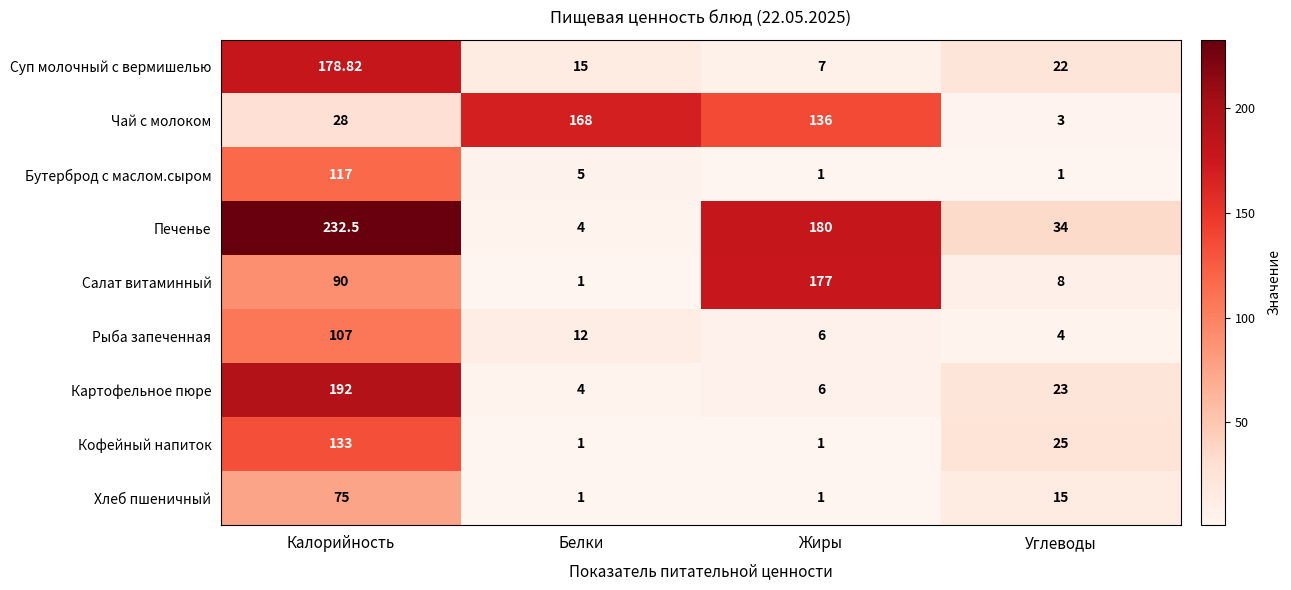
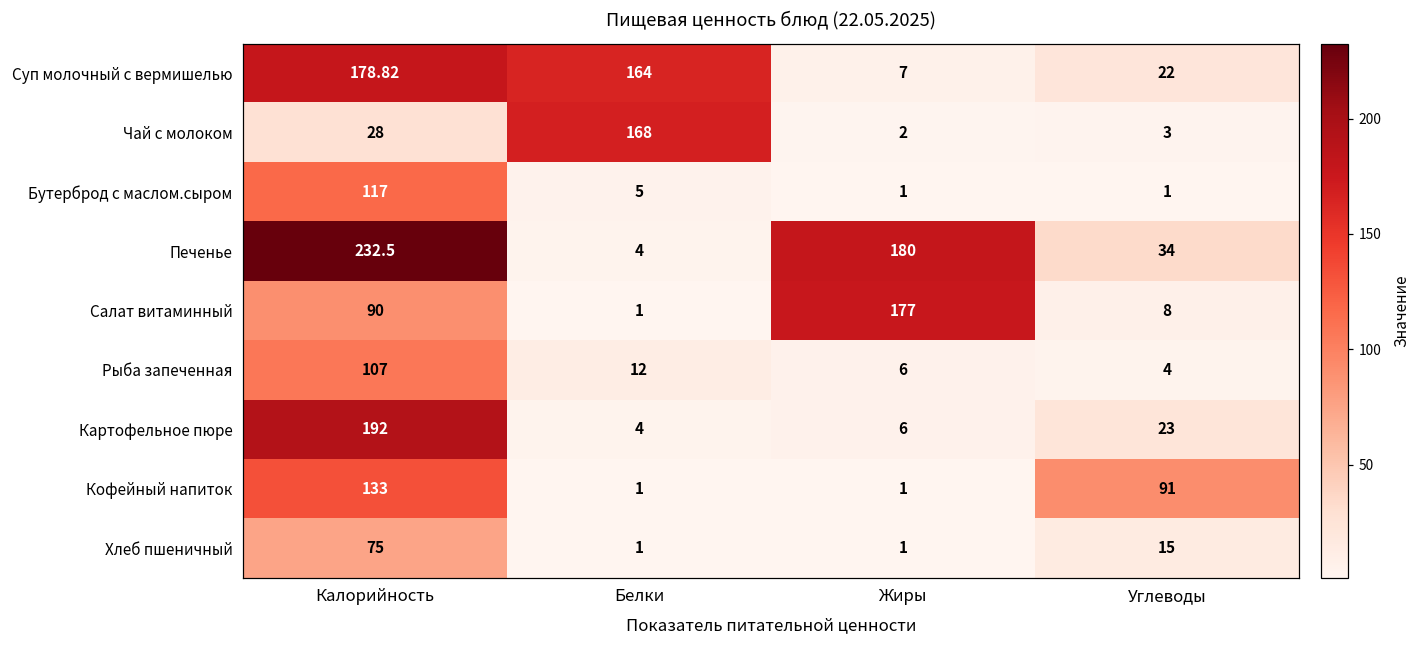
Суп молочный с вермишелью, Белки: 15 -> 164
Чай с молоком, Жиры: 136 -> 2
Кофейный напиток, Углеводы: 25 -> 91
